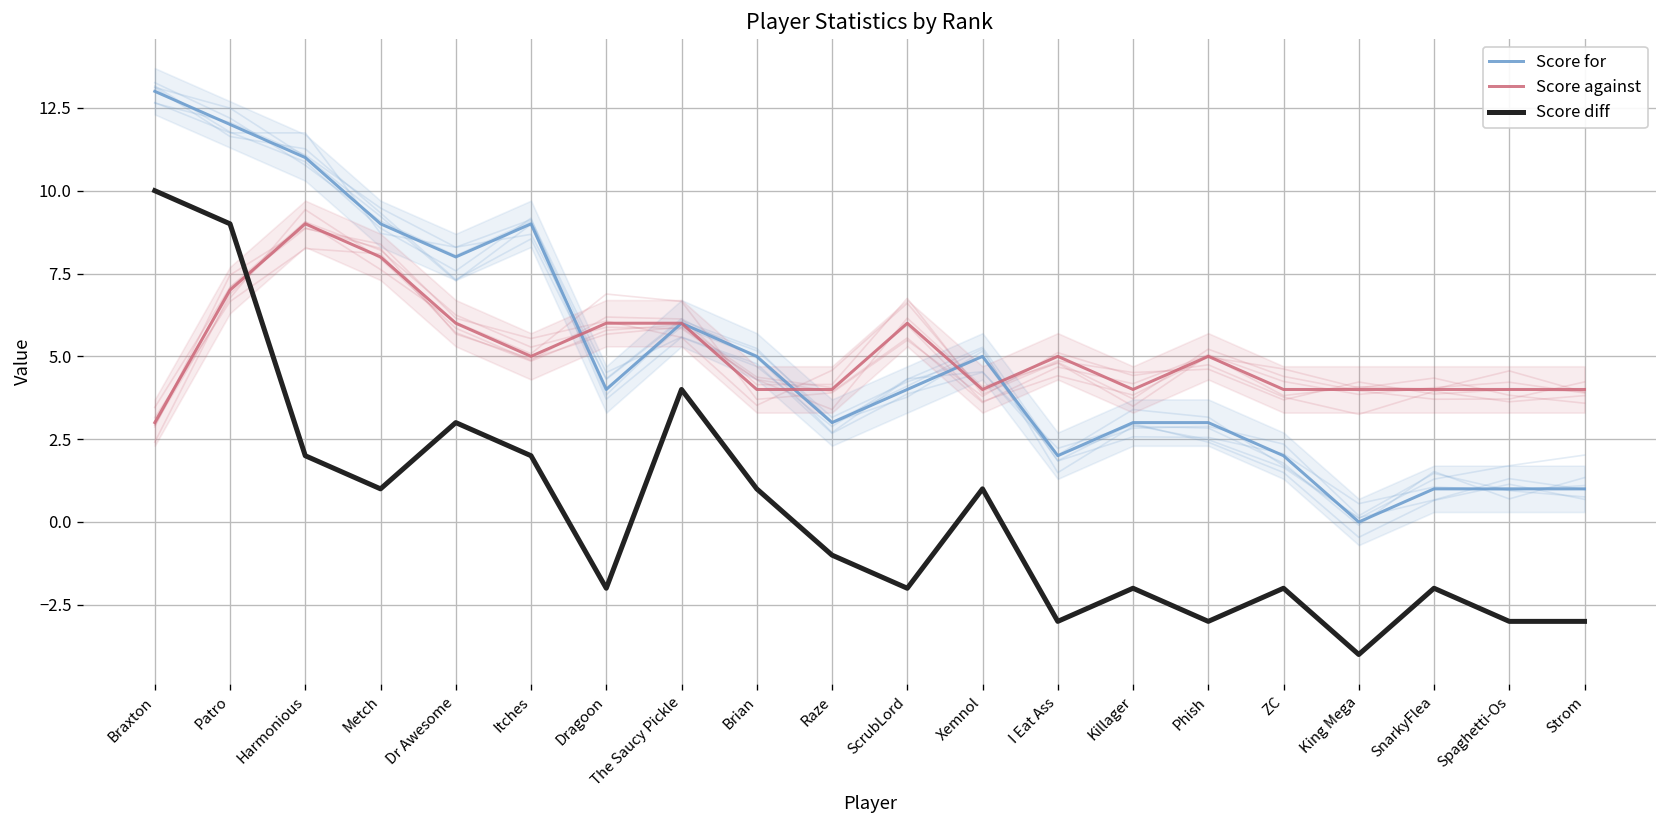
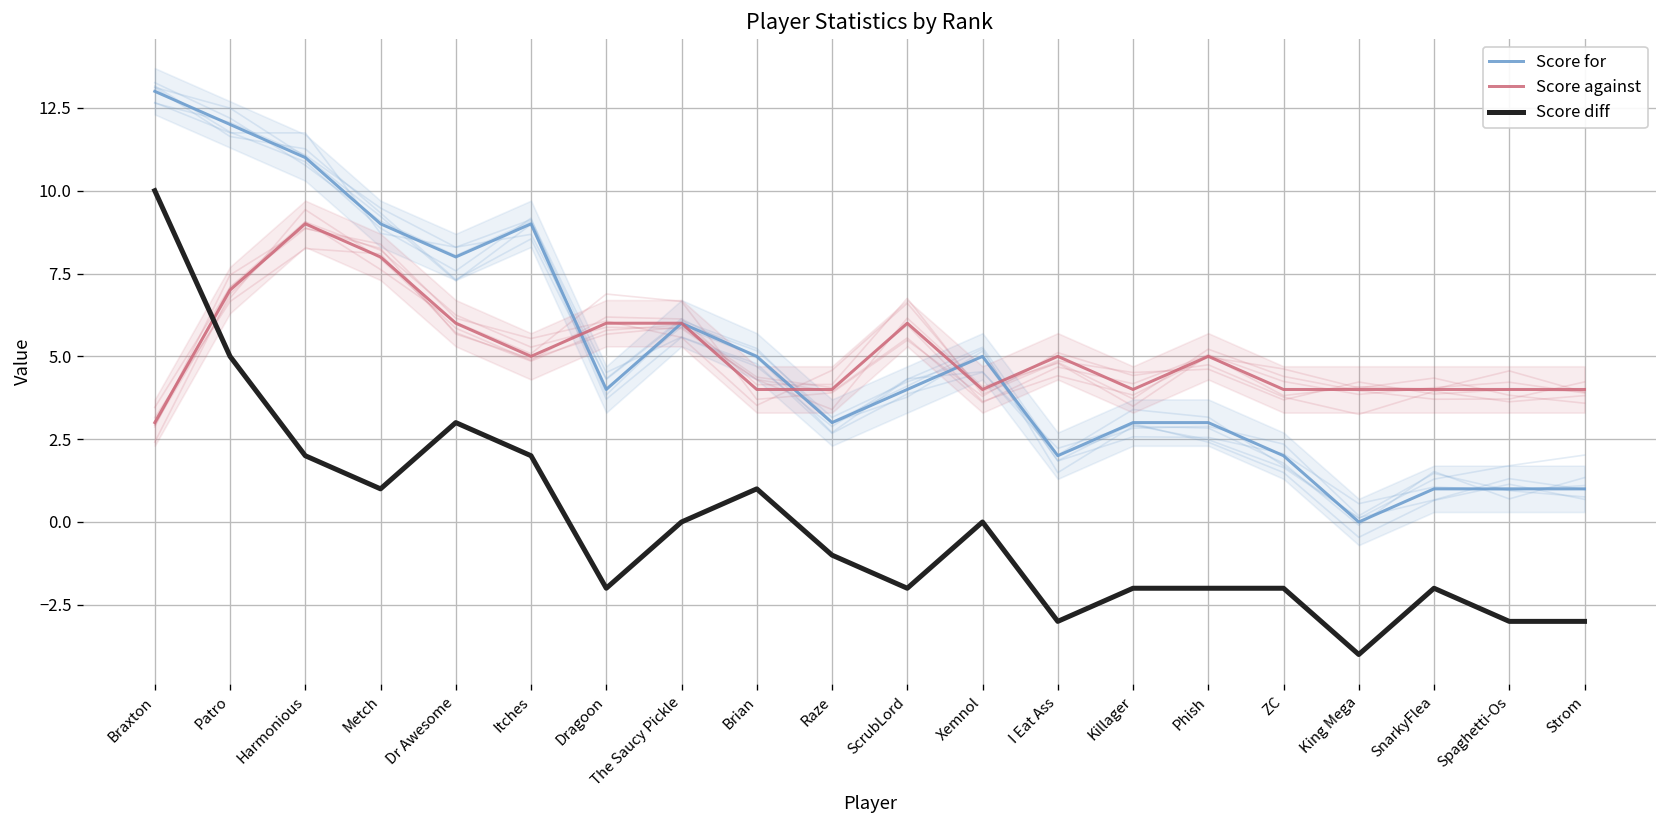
Score diff, Patro: 9 -> 5
Score diff, The Saucy Pickle: 4 -> 0
Score diff, Xemnol: 1 -> 0
Score diff, Phish: -3 -> -2
